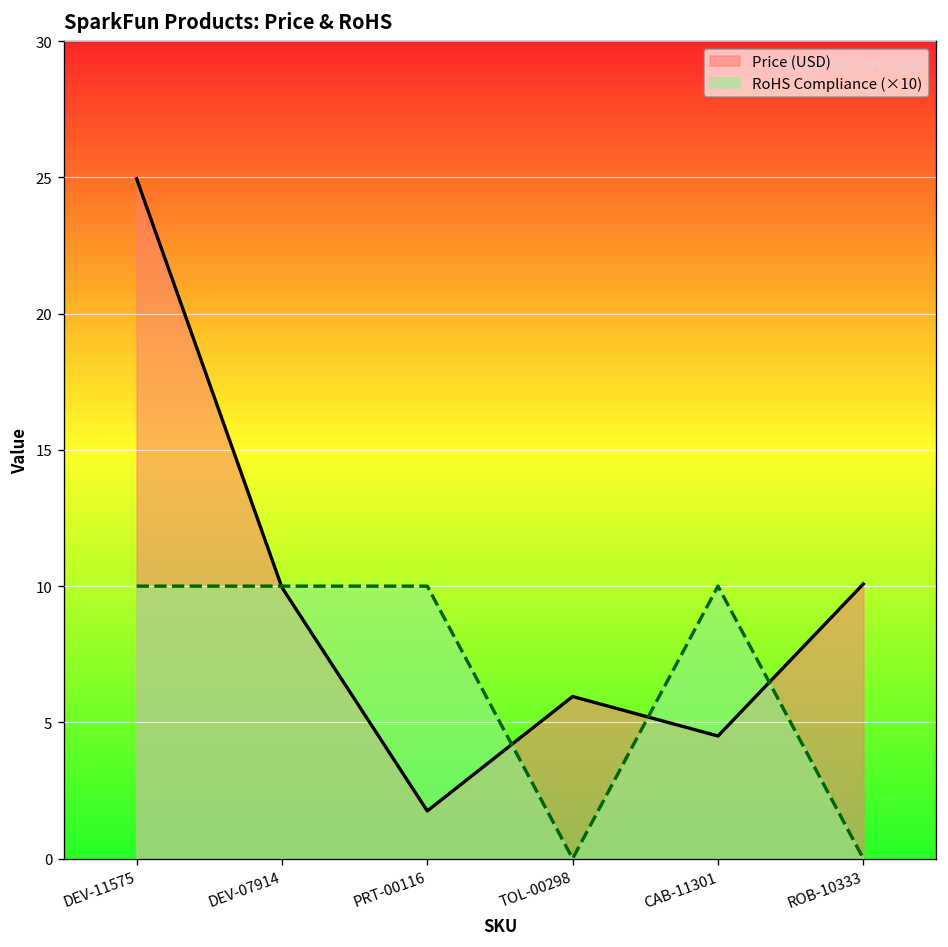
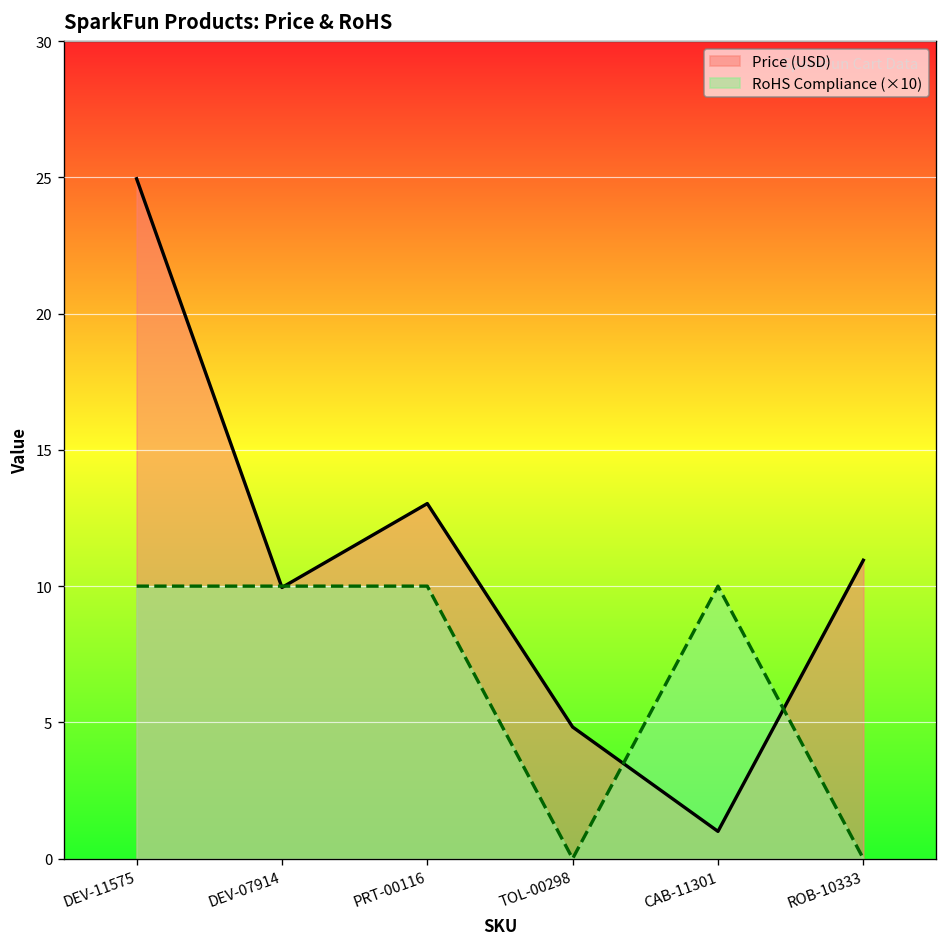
Price (USD), PRT-00116: 1.8 -> 13.0
Price (USD), TOL-00298: 6.0 -> 4.8
Price (USD), CAB-11301: 4.5 -> 1.0
Price (USD), ROB-10333: 10.1 -> 11.0
